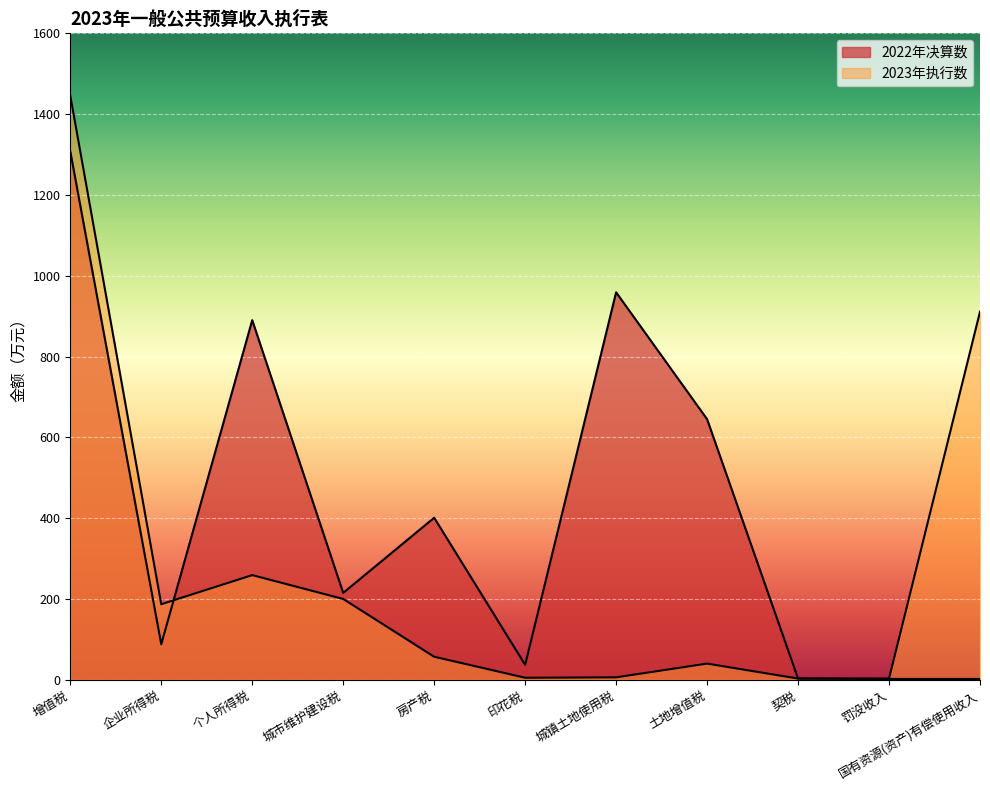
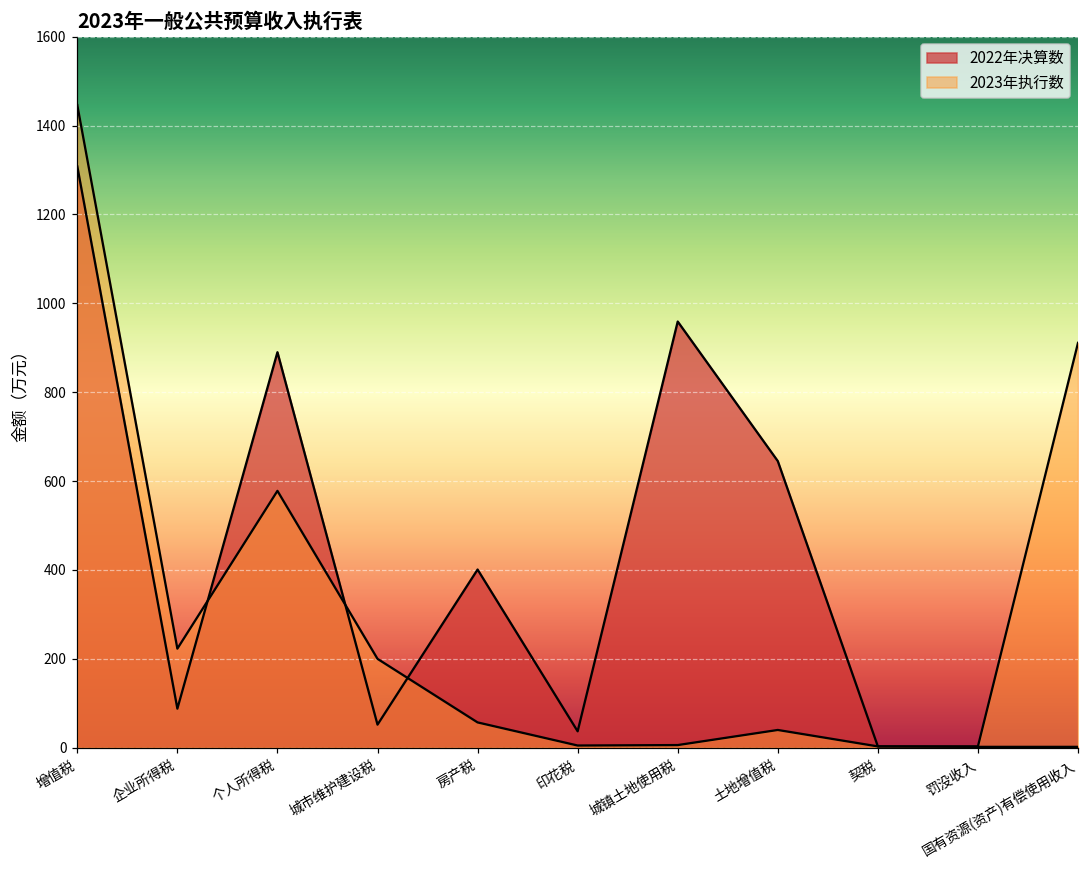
2023年执行数, 企业所得税: 190 -> 220
2023年执行数, 个人所得税: 260 -> 580
2022年决算数, 城市维护建设税: 220 -> 50
